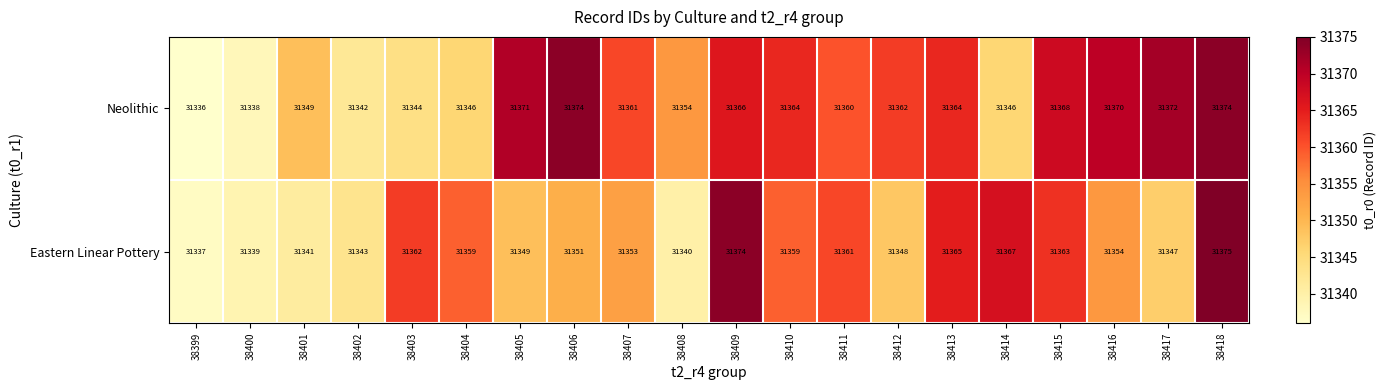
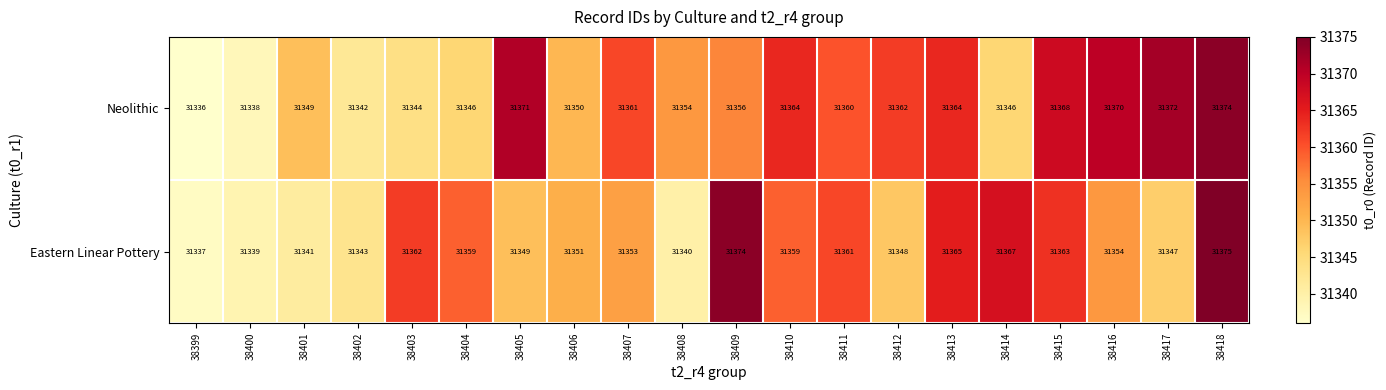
Neolithic, 38406: 31374 -> 31350
Neolithic, 38409: 31366 -> 31356
